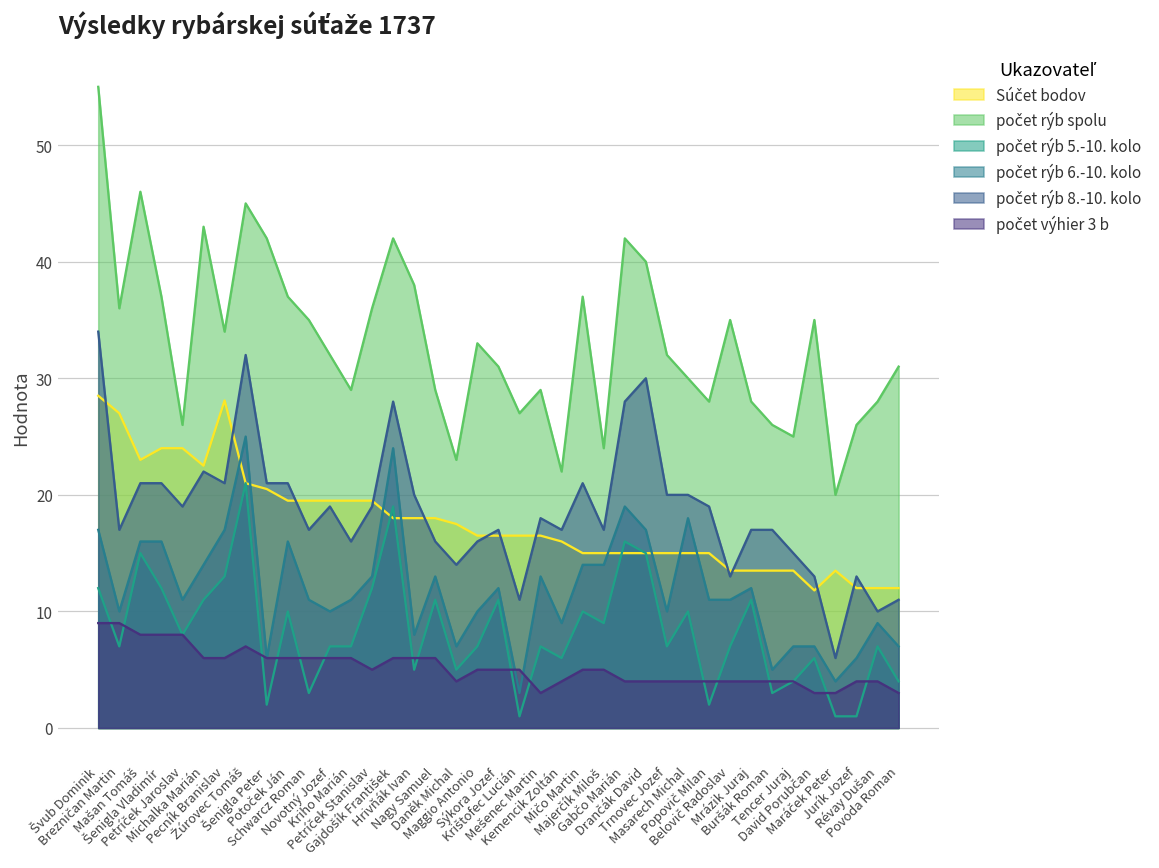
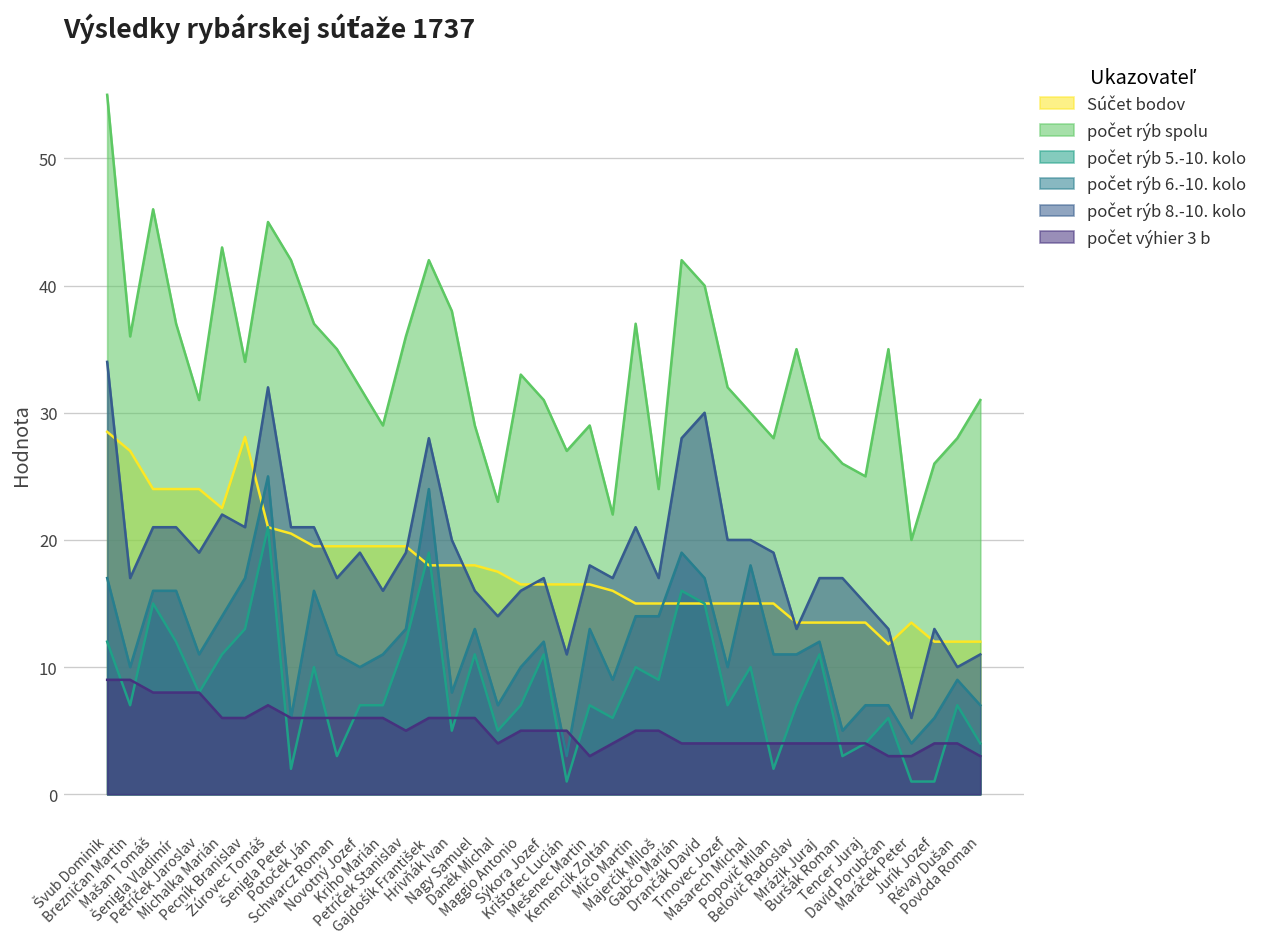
Súčet bodov, Mašan Tomáš: 23 -> 24
počet rýb spolu, Petríček Jaroslav: 26 -> 31
